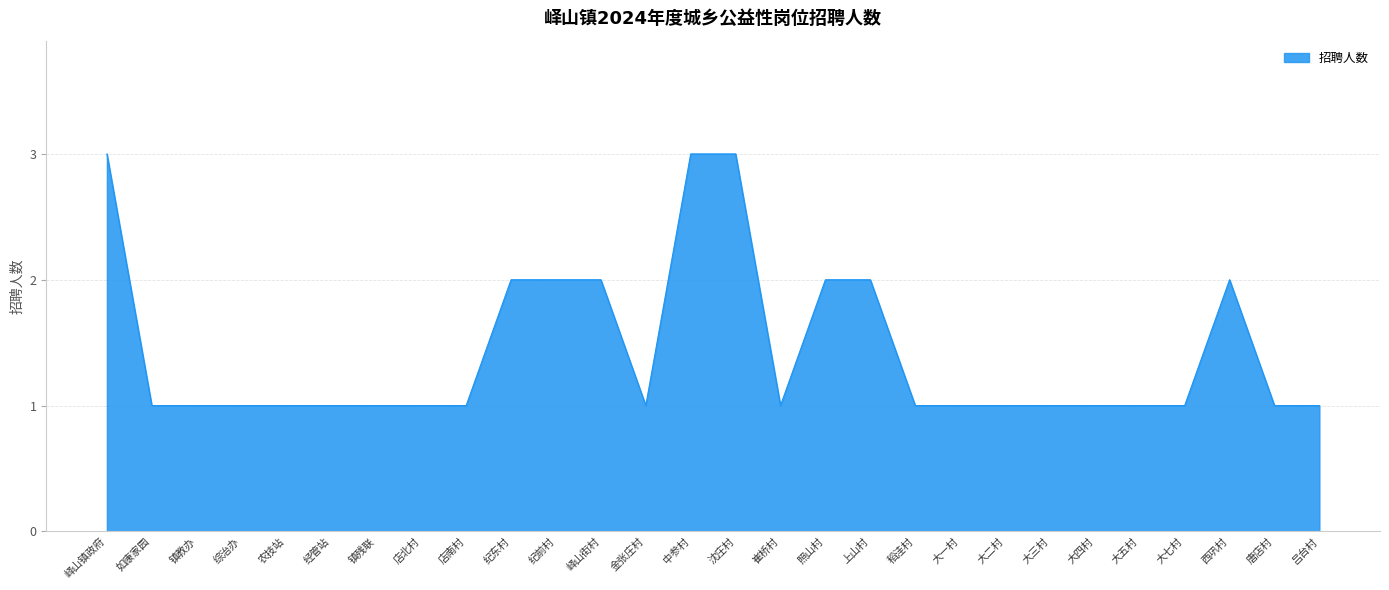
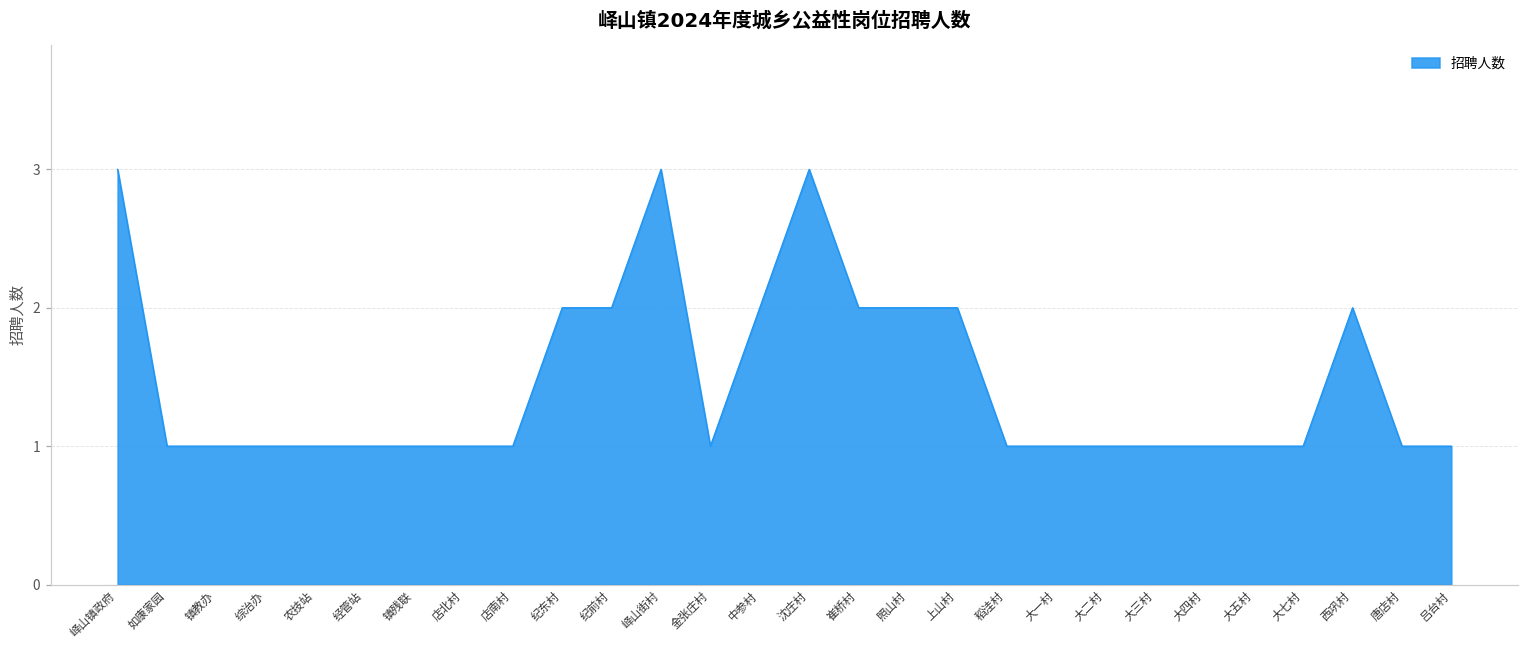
峄山街村: 2 -> 3
中参村: 3 -> 2
崔桥村: 1 -> 2
